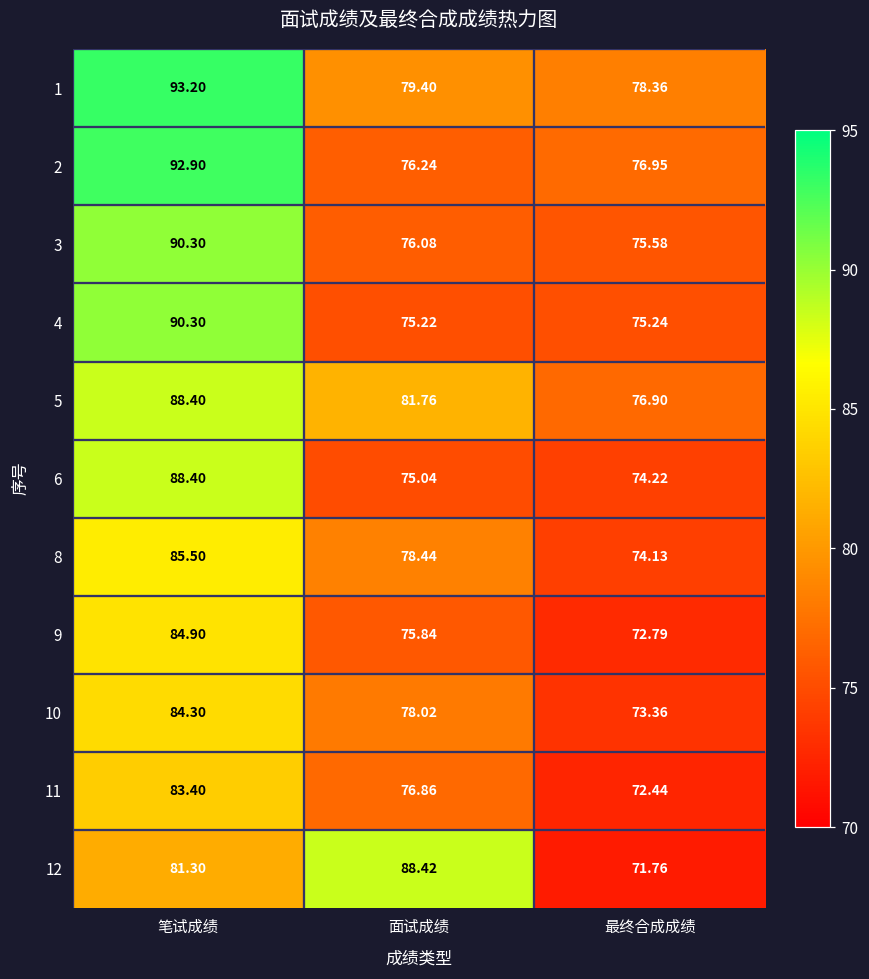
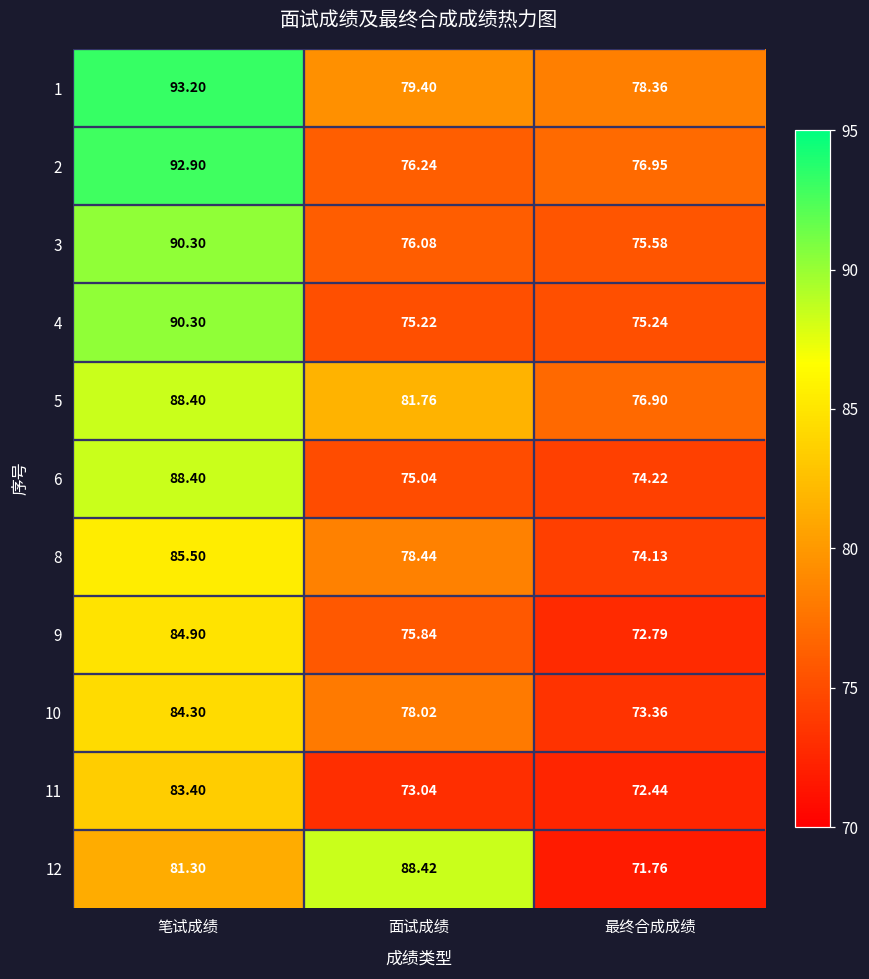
11, 面试成绩: 76.86 -> 73.04
